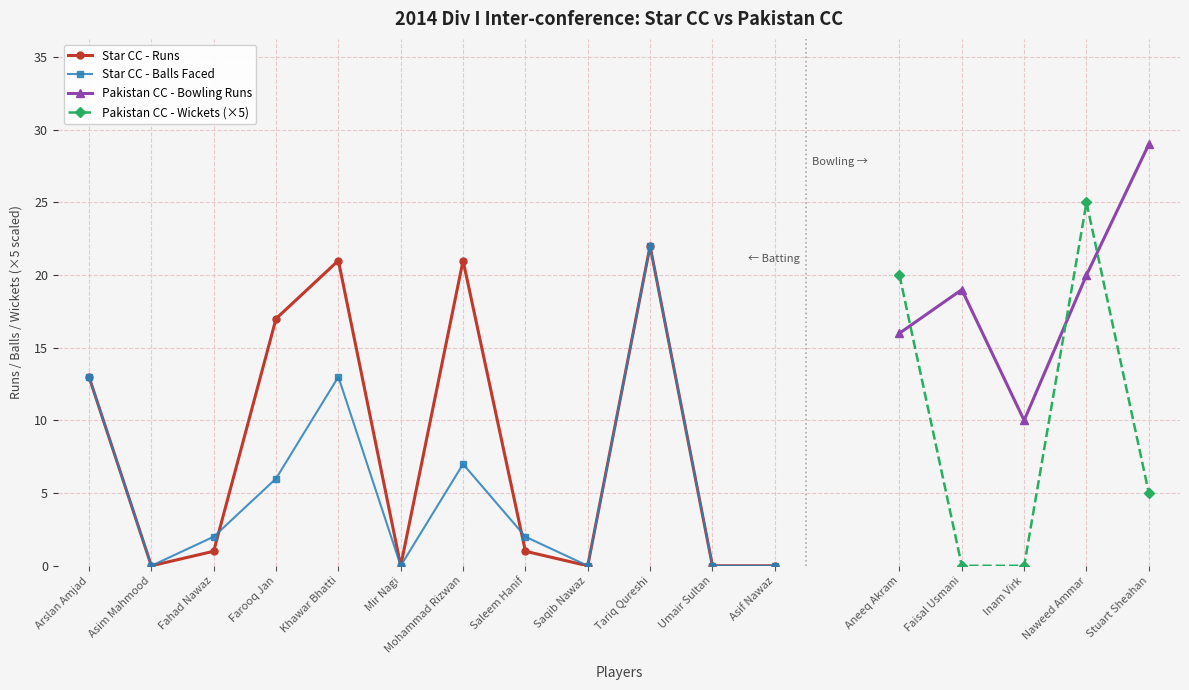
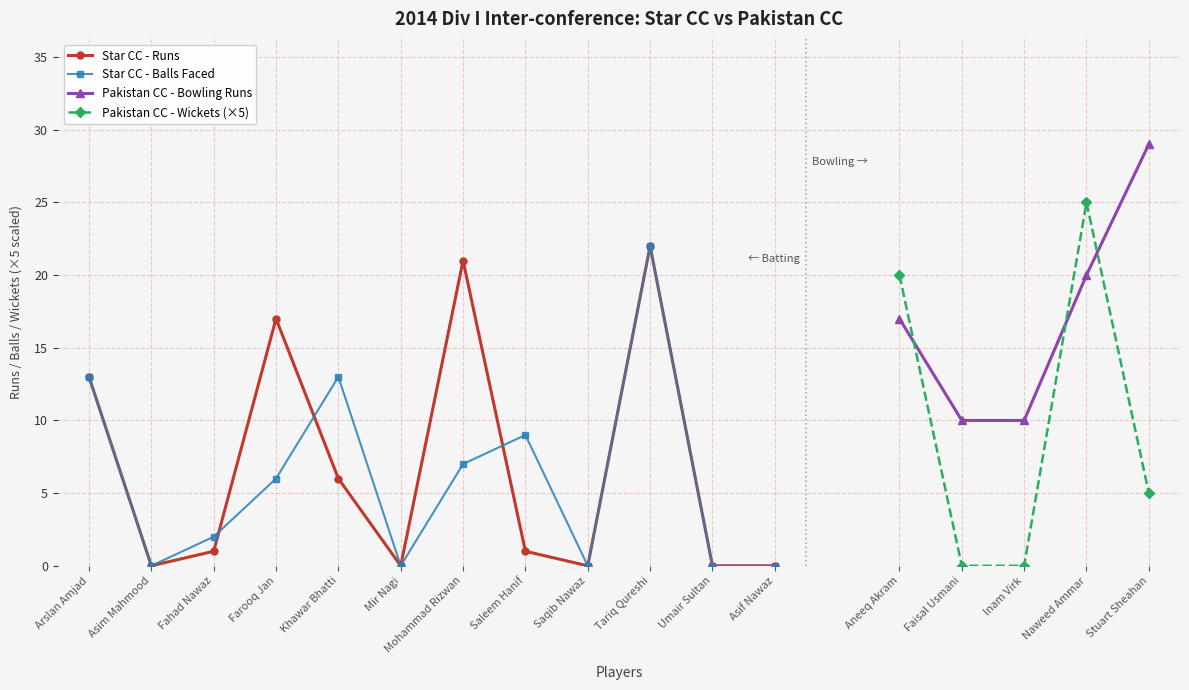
Star CC - Runs, Khawar Bhatti: 21 -> 6
Star CC - Balls Faced, Saleem Hanif: 2 -> 9
Pakistan CC - Bowling Runs, Aneeq Akram: 16 -> 17
Pakistan CC - Bowling Runs, Faisal Usmani: 19 -> 10
